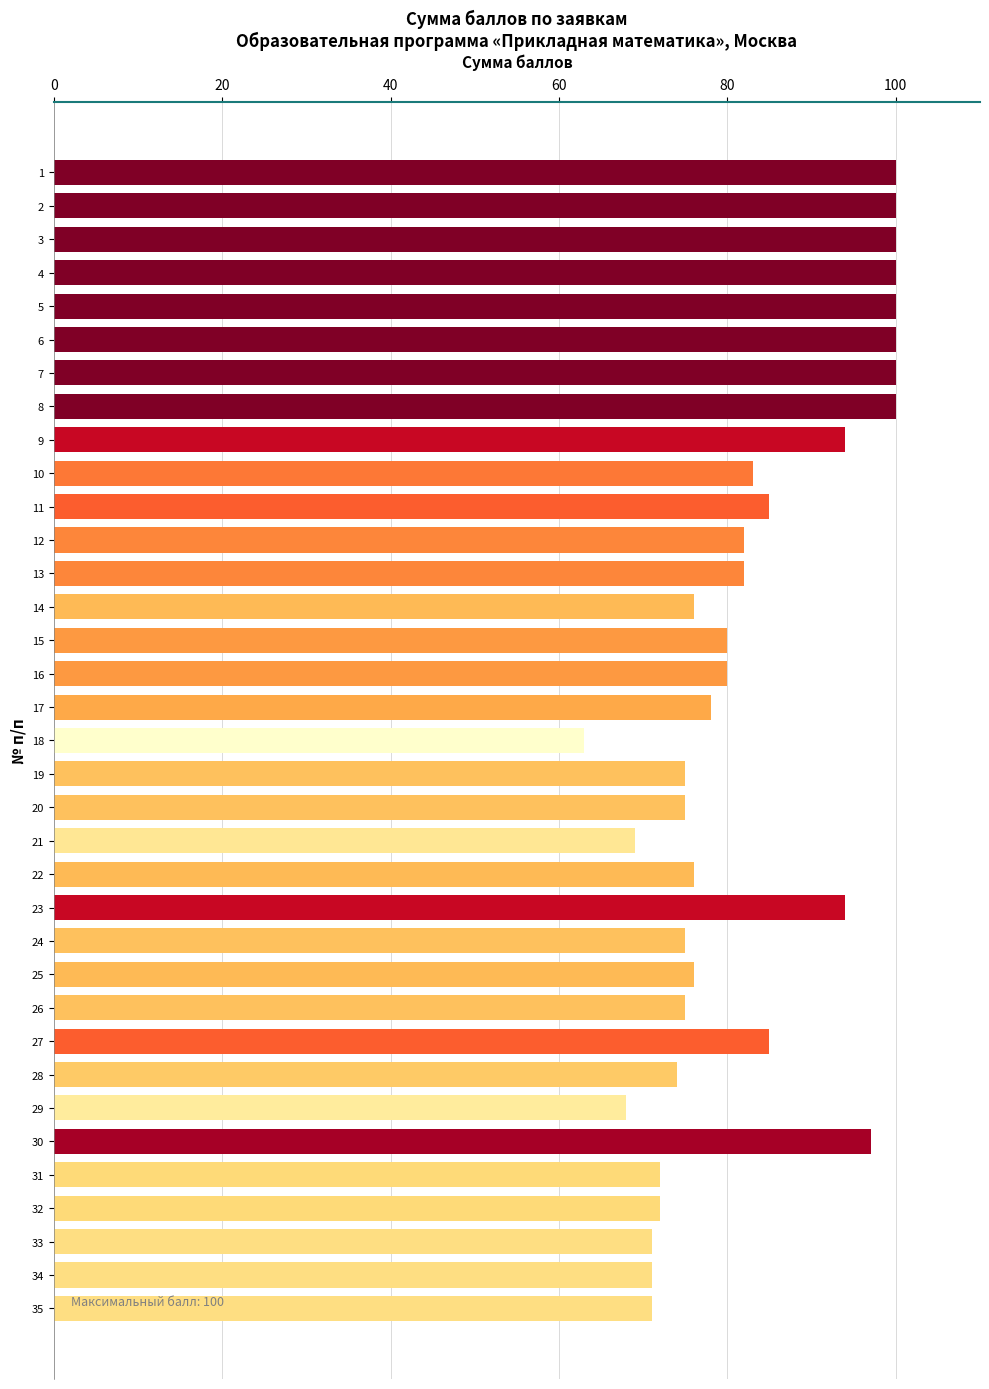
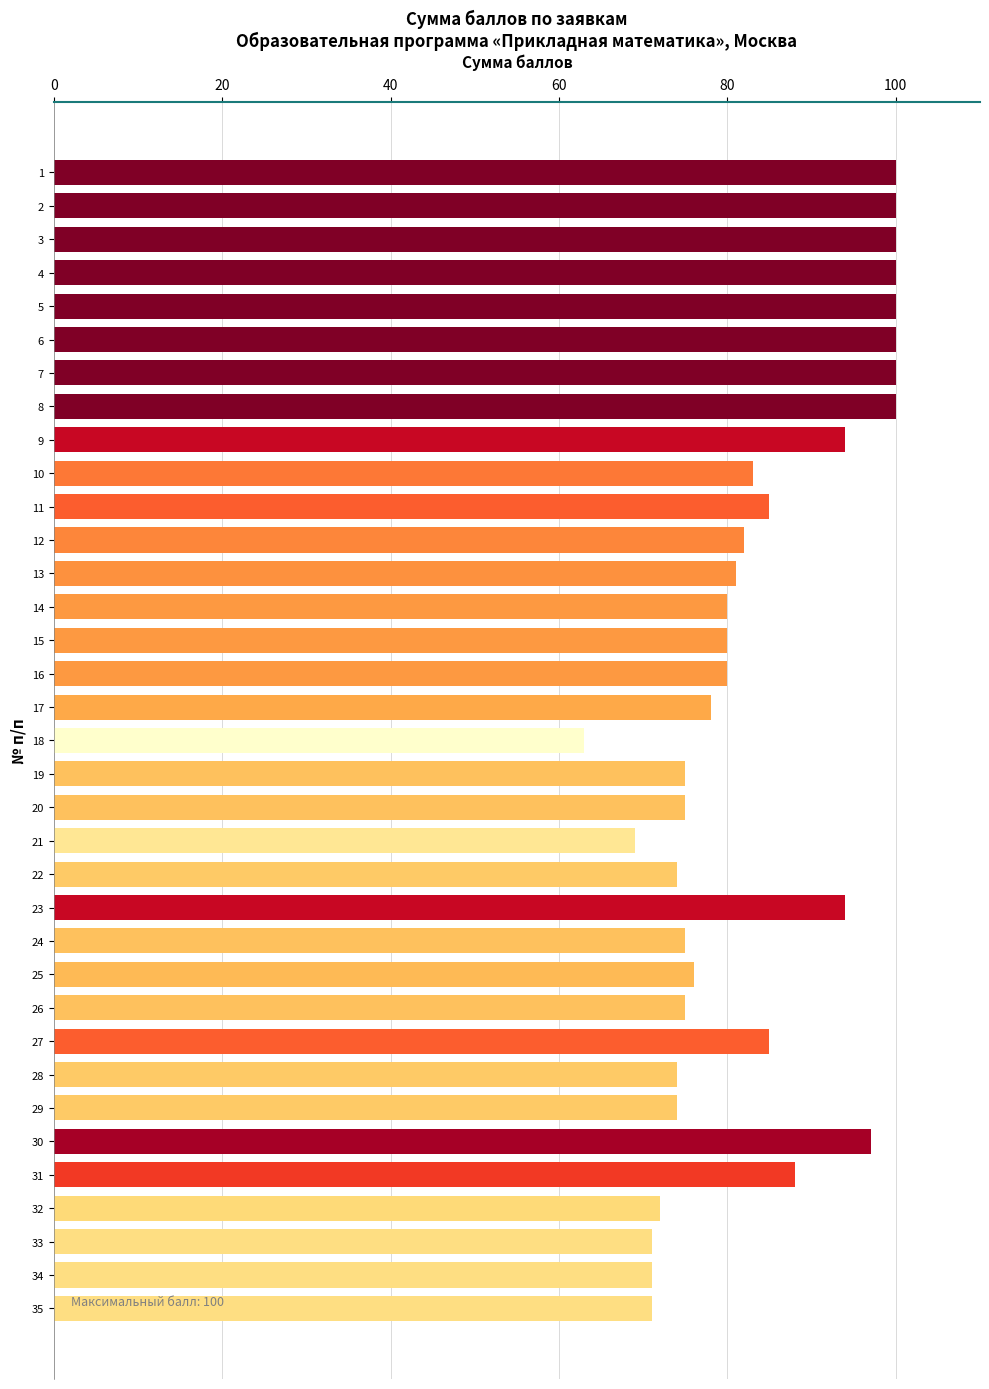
13: 82 -> 81
14: 76 -> 80
22: 76 -> 74
29: 68 -> 74
31: 72 -> 88
